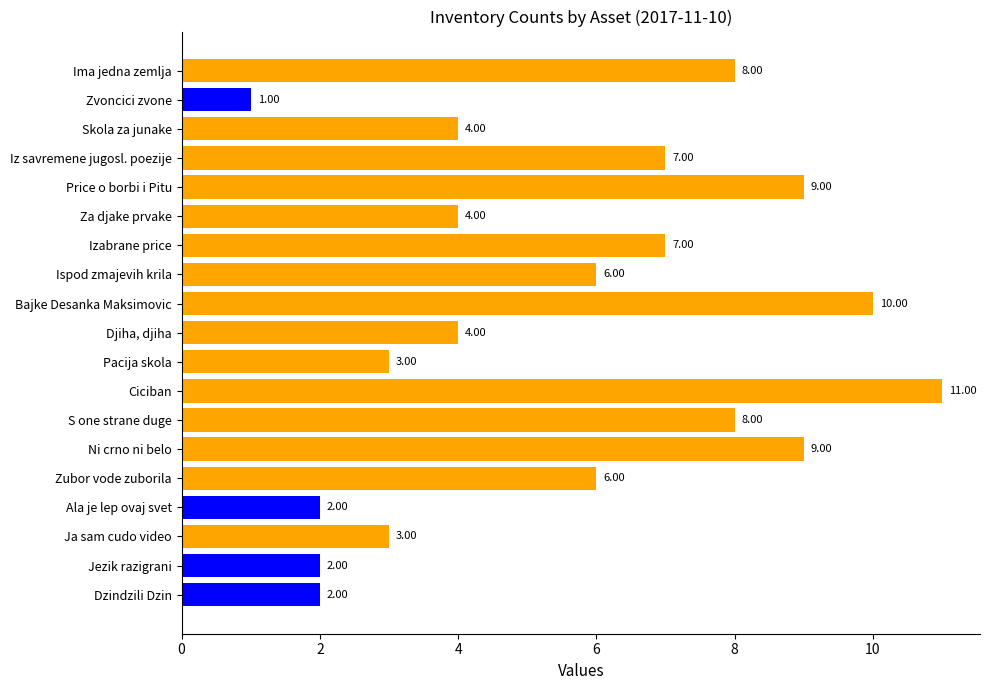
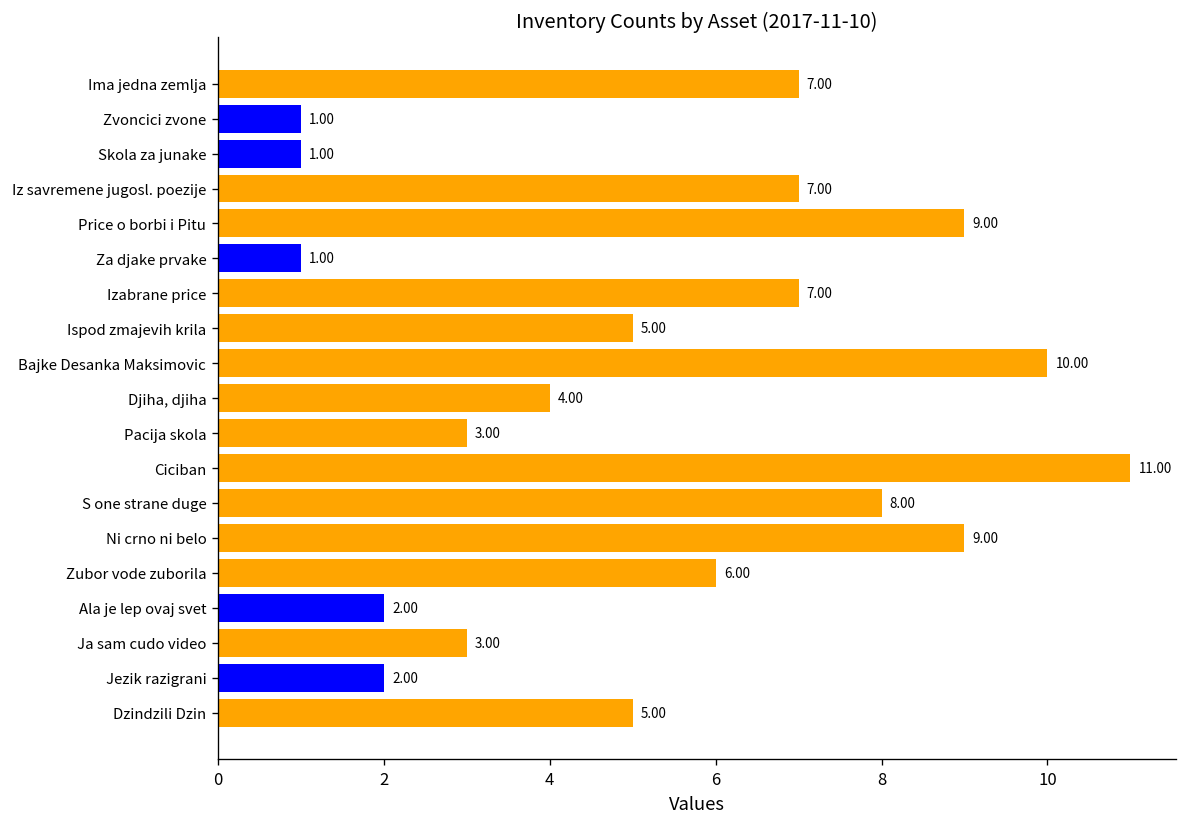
Ima jedna zemlja: 8.00 -> 7.00
Skola za junake: 4.00 -> 1.00
Za djake prvake: 4.00 -> 1.00
Ispod zmajevih krila: 6.00 -> 5.00
Dzindzili Dzin: 2.00 -> 5.00
